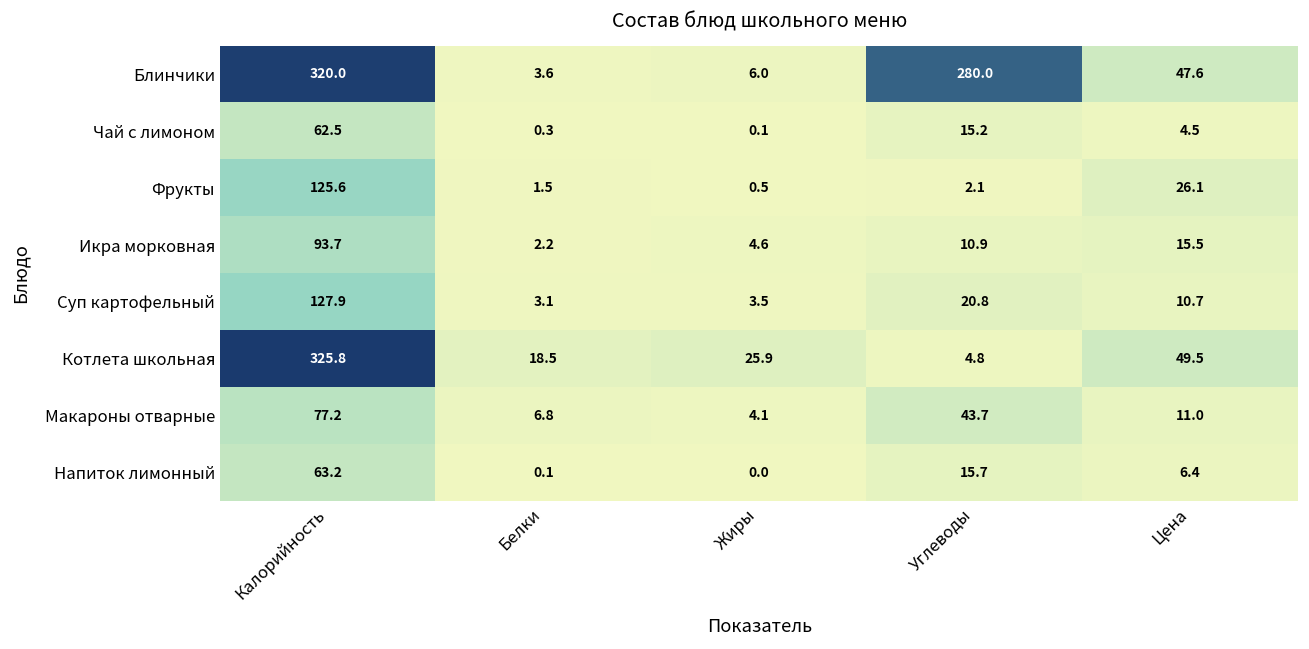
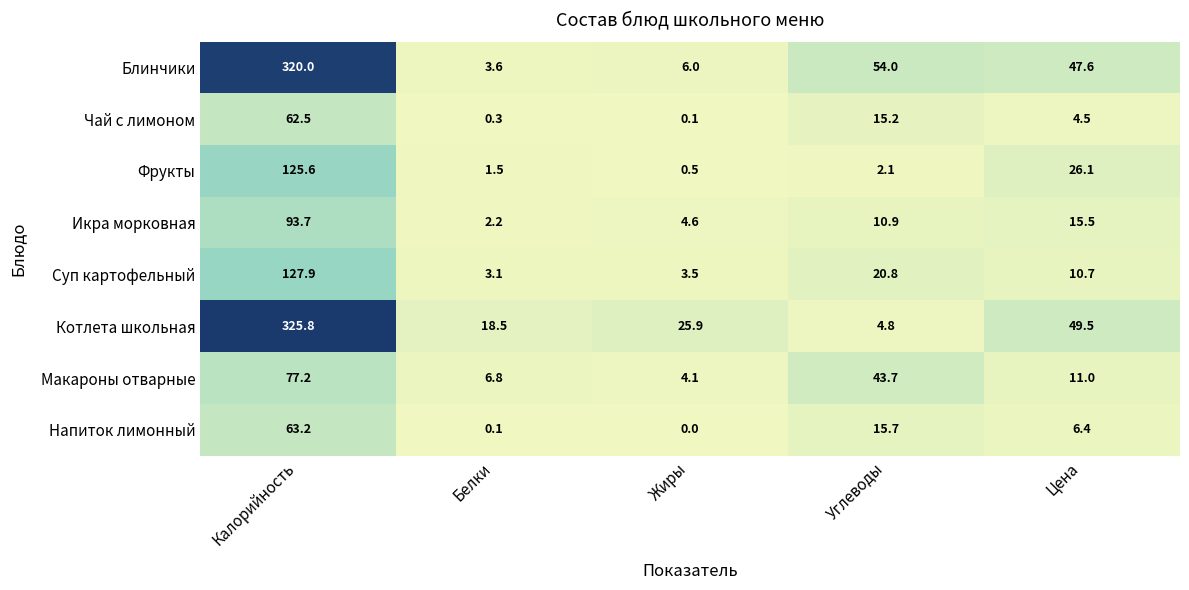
Блинчики, Углеводы: 280.0 -> 54.0
